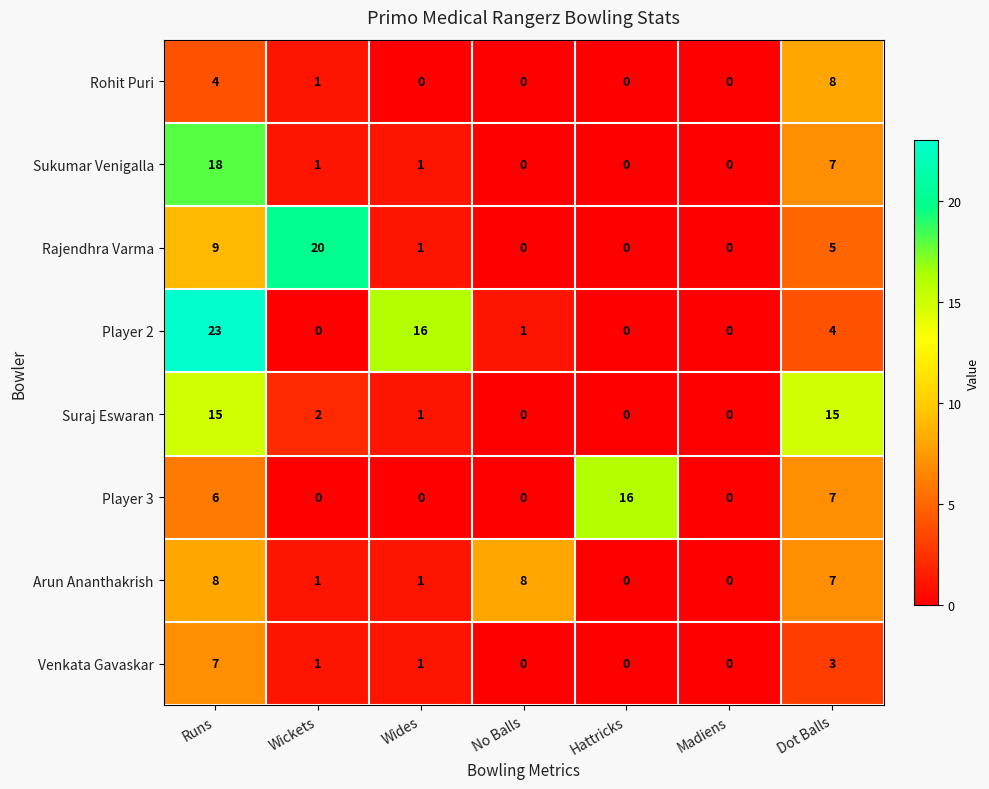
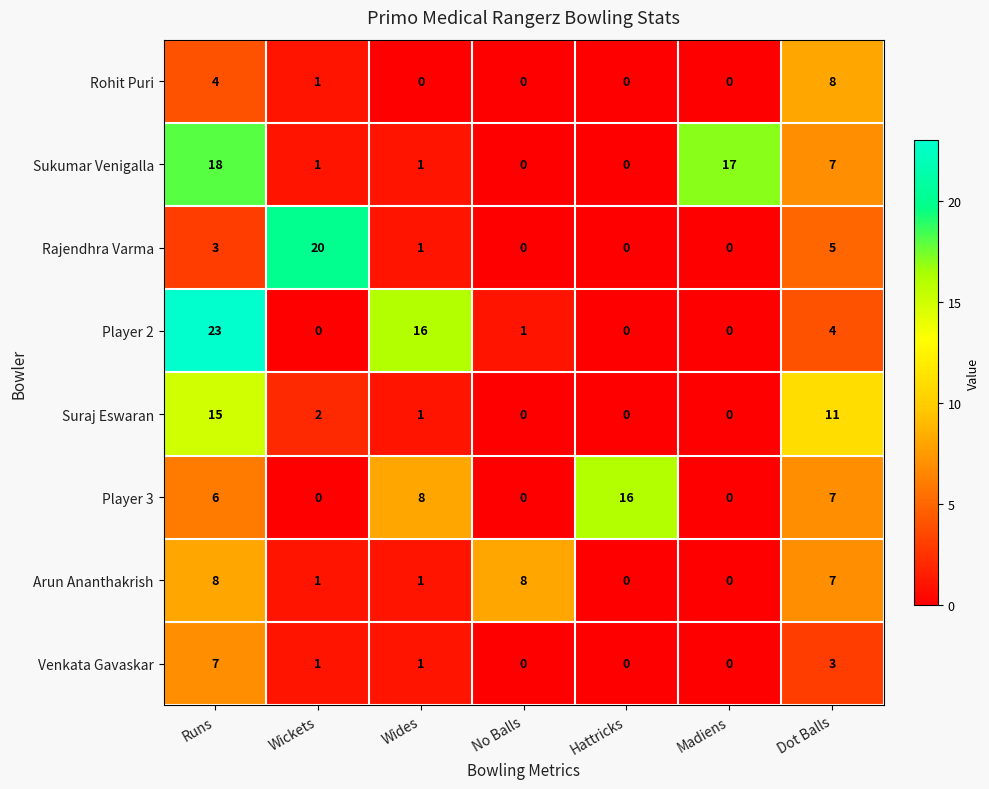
Sukumar Venigalla, Madiens: 0 -> 17
Rajendhra Varma, Runs: 9 -> 3
Suraj Eswaran, Dot Balls: 15 -> 11
Player 3, Wides: 0 -> 8
